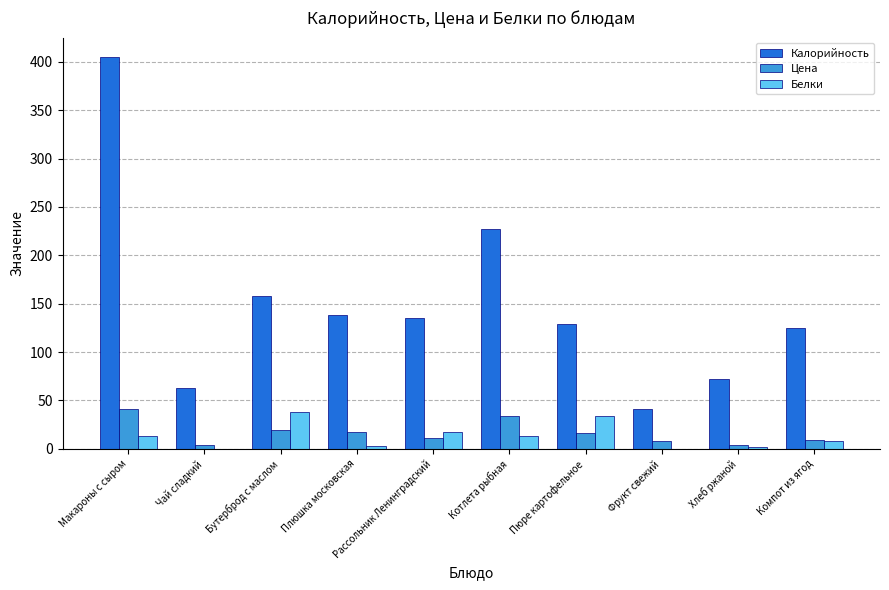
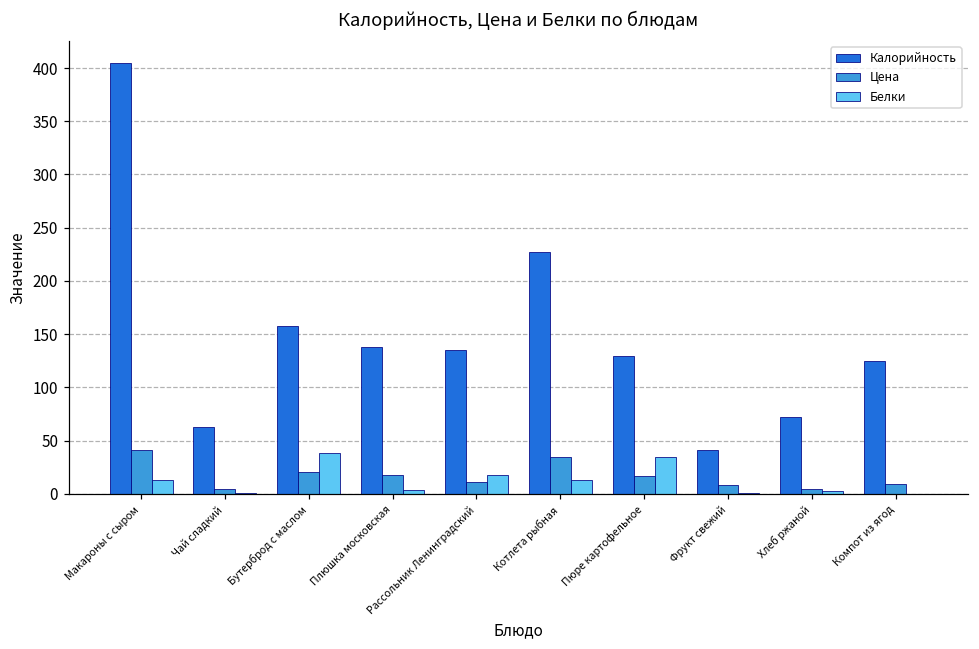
Белки, Компот из ягод: 10 -> 0
